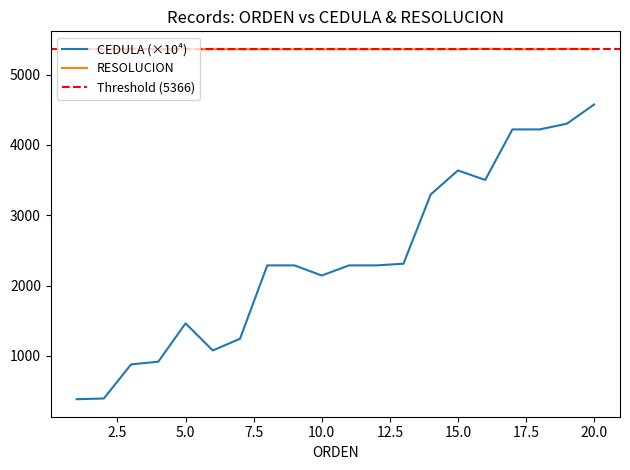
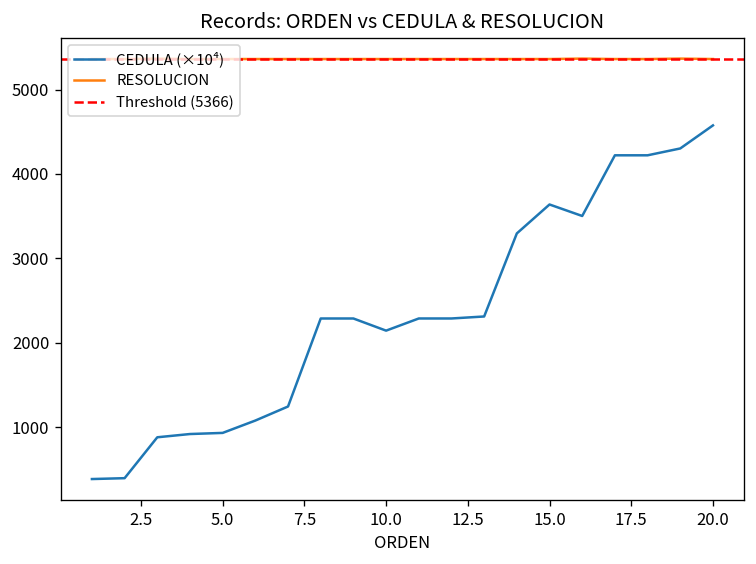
CEDULA (×10⁴), 5.0: 1500 -> 900
